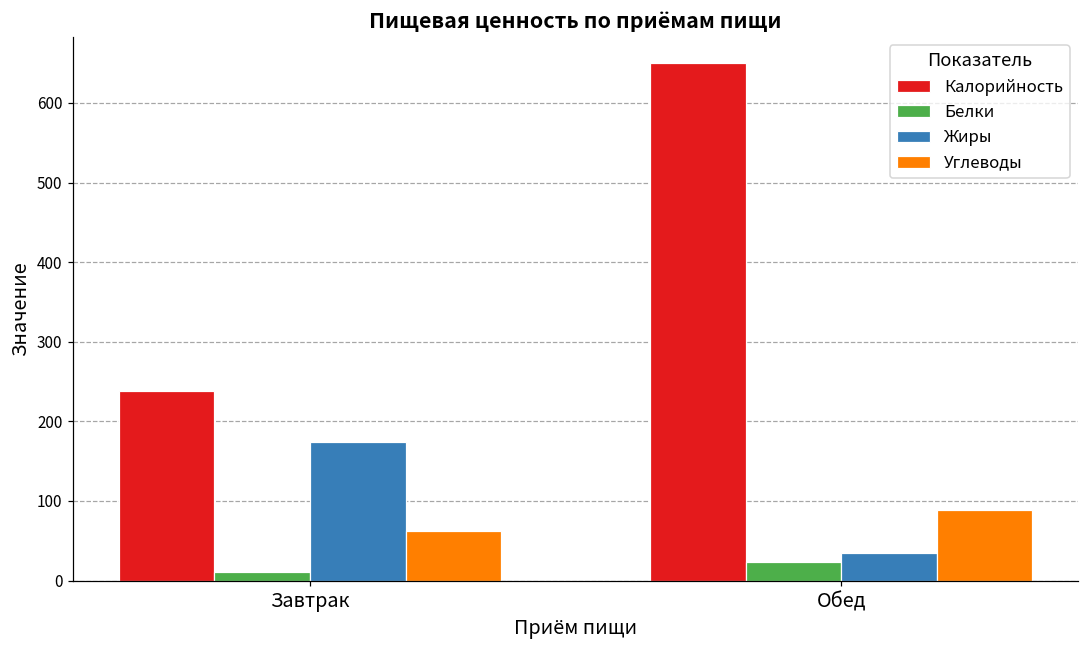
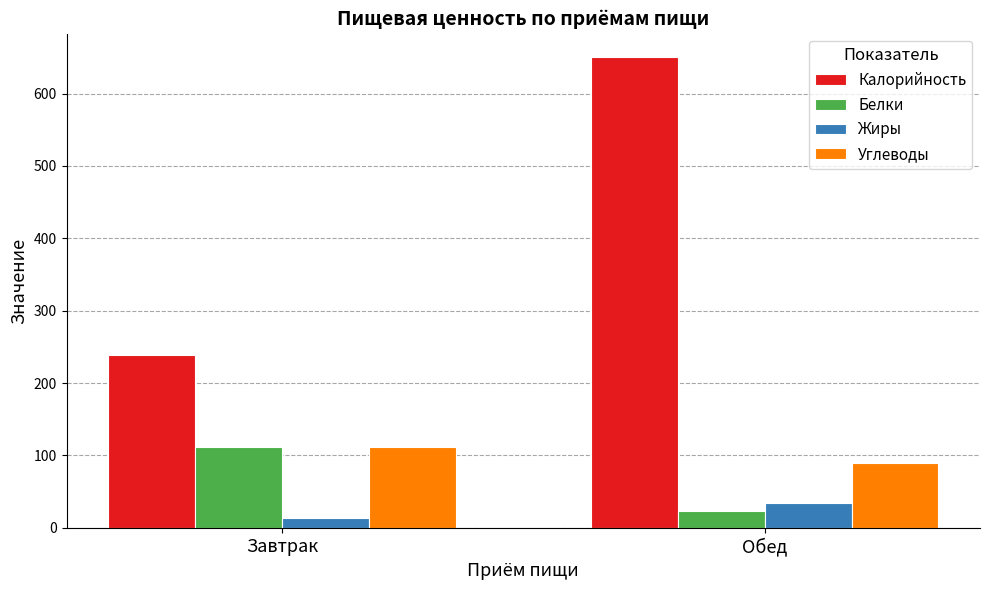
Белки, Завтрак: 10 -> 110
Жиры, Завтрак: 170 -> 10
Углеводы, Завтрак: 60 -> 110
